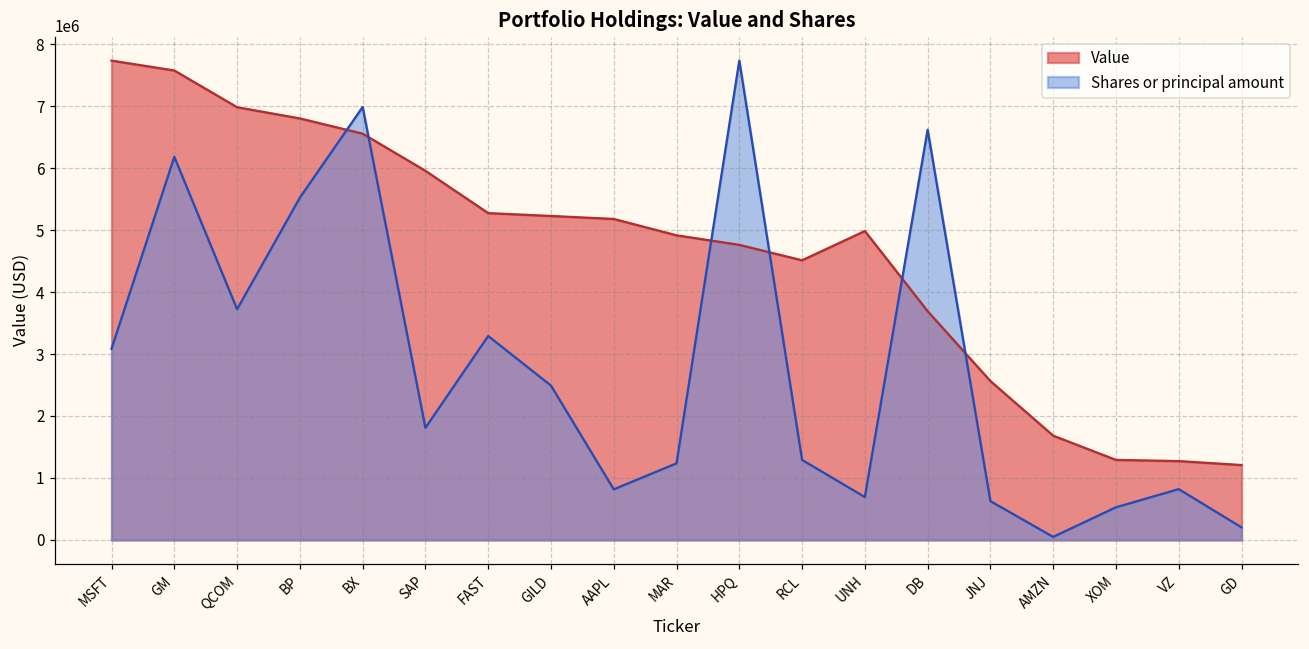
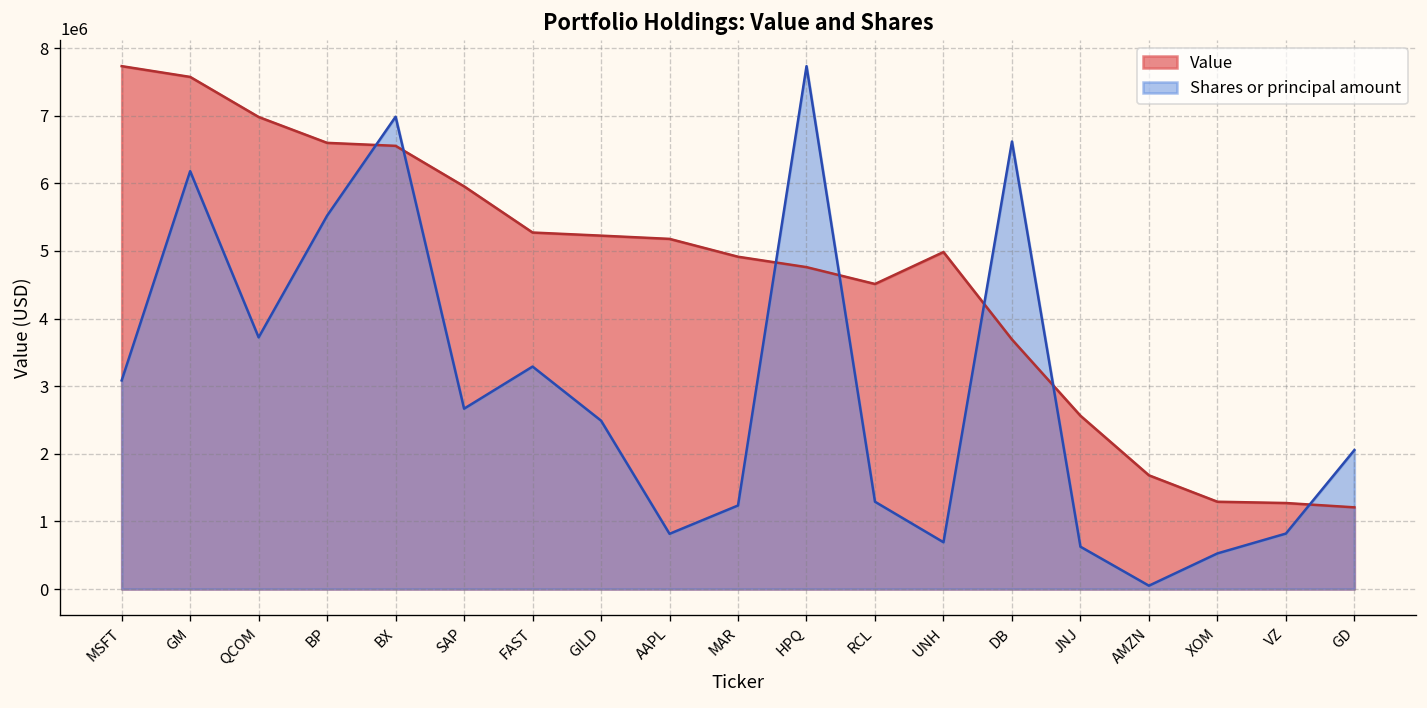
Value, BP: 6800000 -> 6600000
Shares or principal amount, SAP: 1800000 -> 2700000
Shares or principal amount, GD: 200000 -> 2100000
